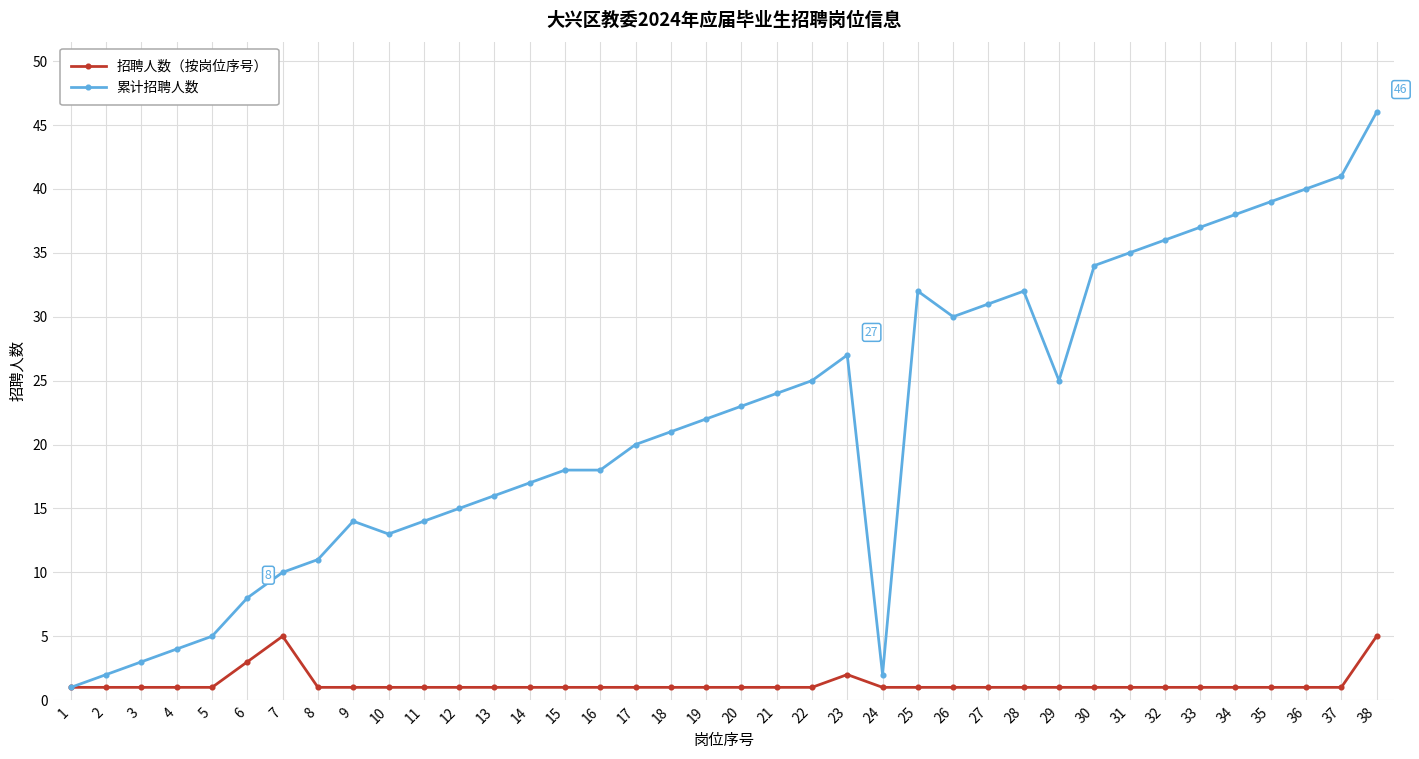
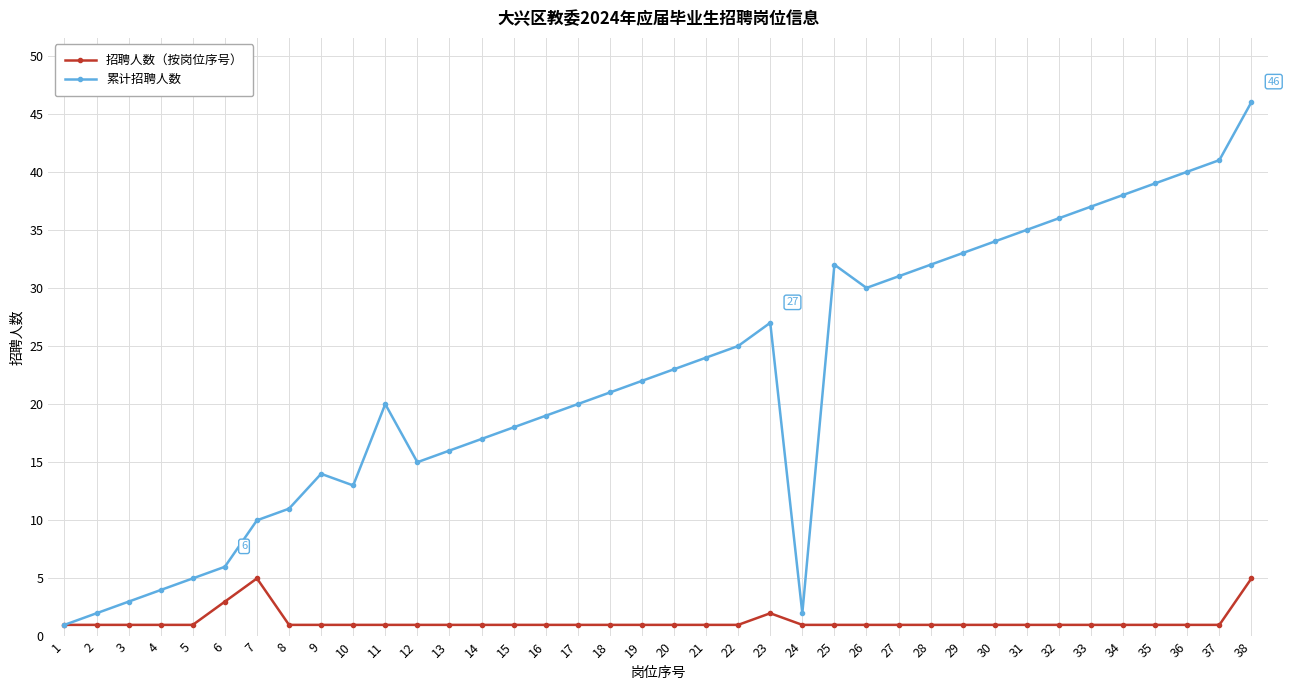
累计招聘人数, 6: 8 -> 6
累计招聘人数, 11: 14 -> 20
累计招聘人数, 16: 18 -> 19
累计招聘人数, 29: 25 -> 33
